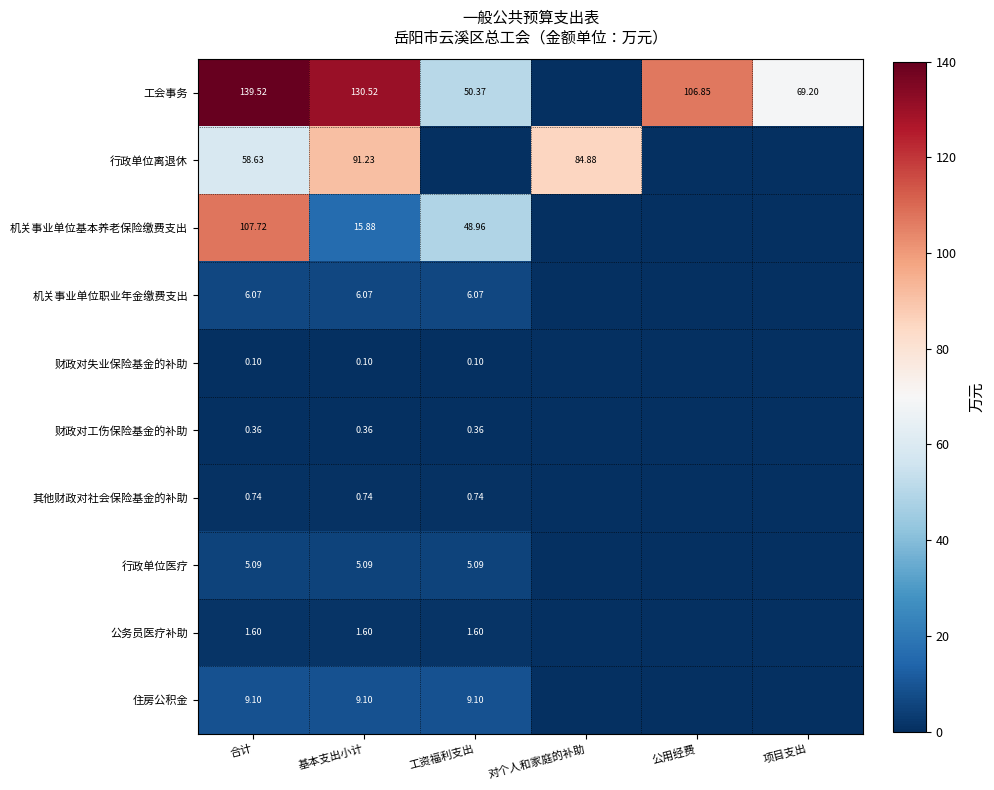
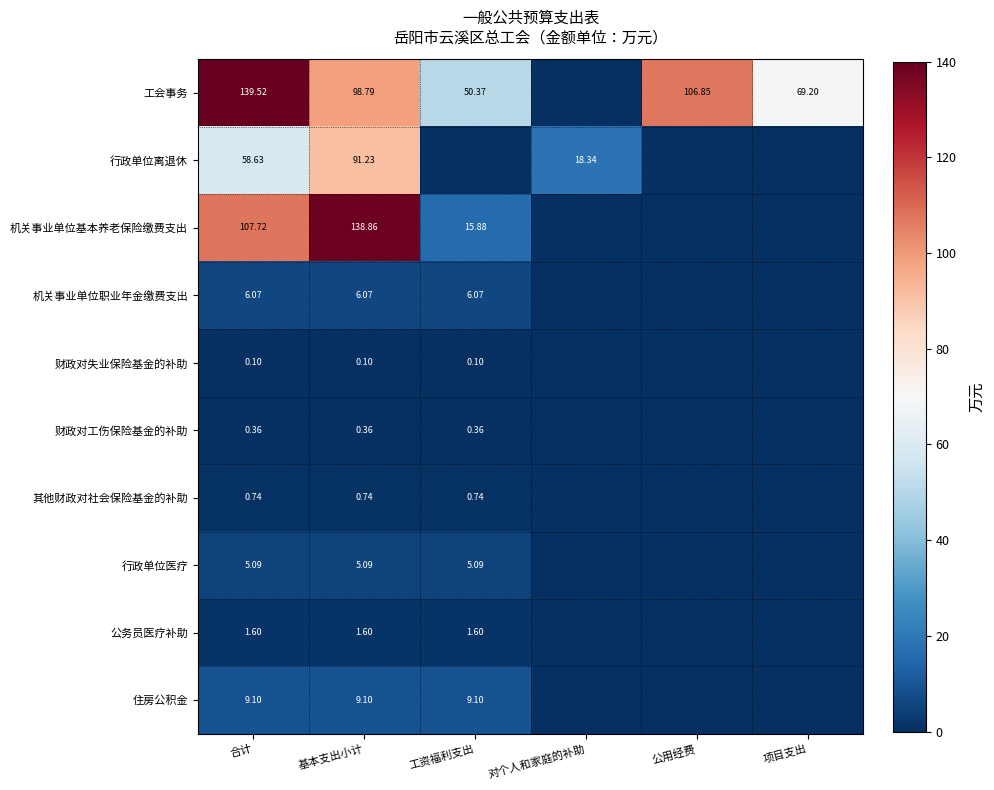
工会事务, 基本支出小计: 130.52 -> 98.79
行政单位离退休, 对个人和家庭的补助: 84.88 -> 18.34
机关事业单位基本养老保险缴费支出, 基本支出小计: 15.88 -> 138.86
机关事业单位基本养老保险缴费支出, 工资福利支出: 48.96 -> 15.88
